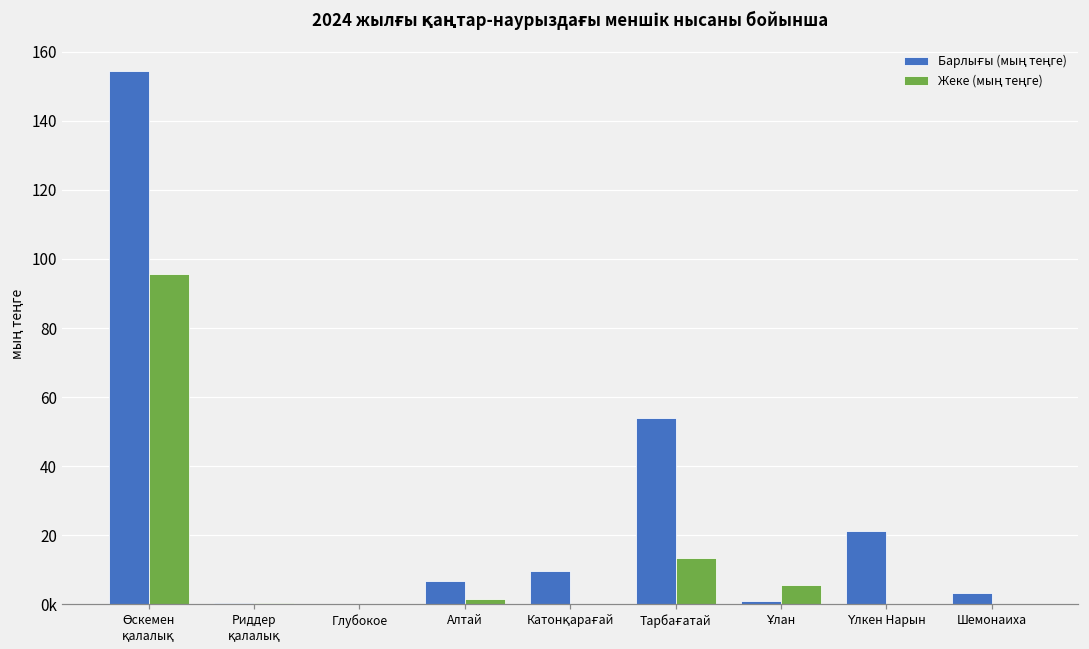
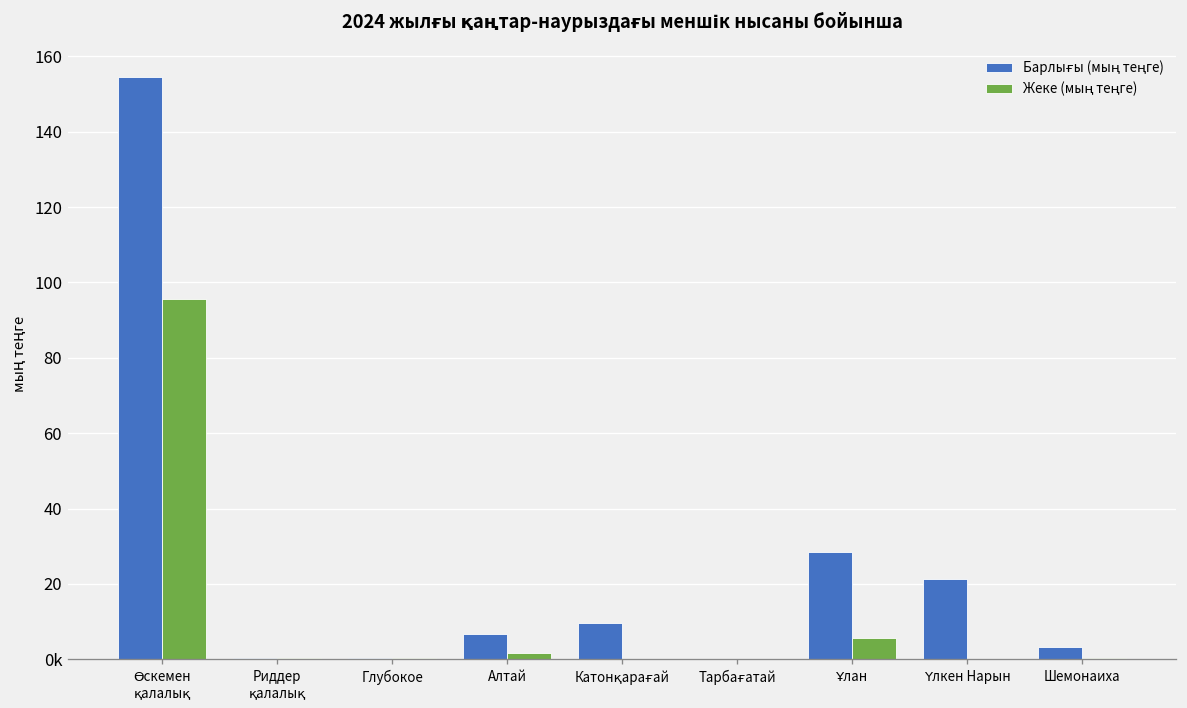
Барлығы (мың теңге), Тарбағатай: 54 -> 0
Жеке (мың теңге), Тарбағатай: 13 -> 0
Барлығы (мың теңге), Ұлан: 1 -> 29
